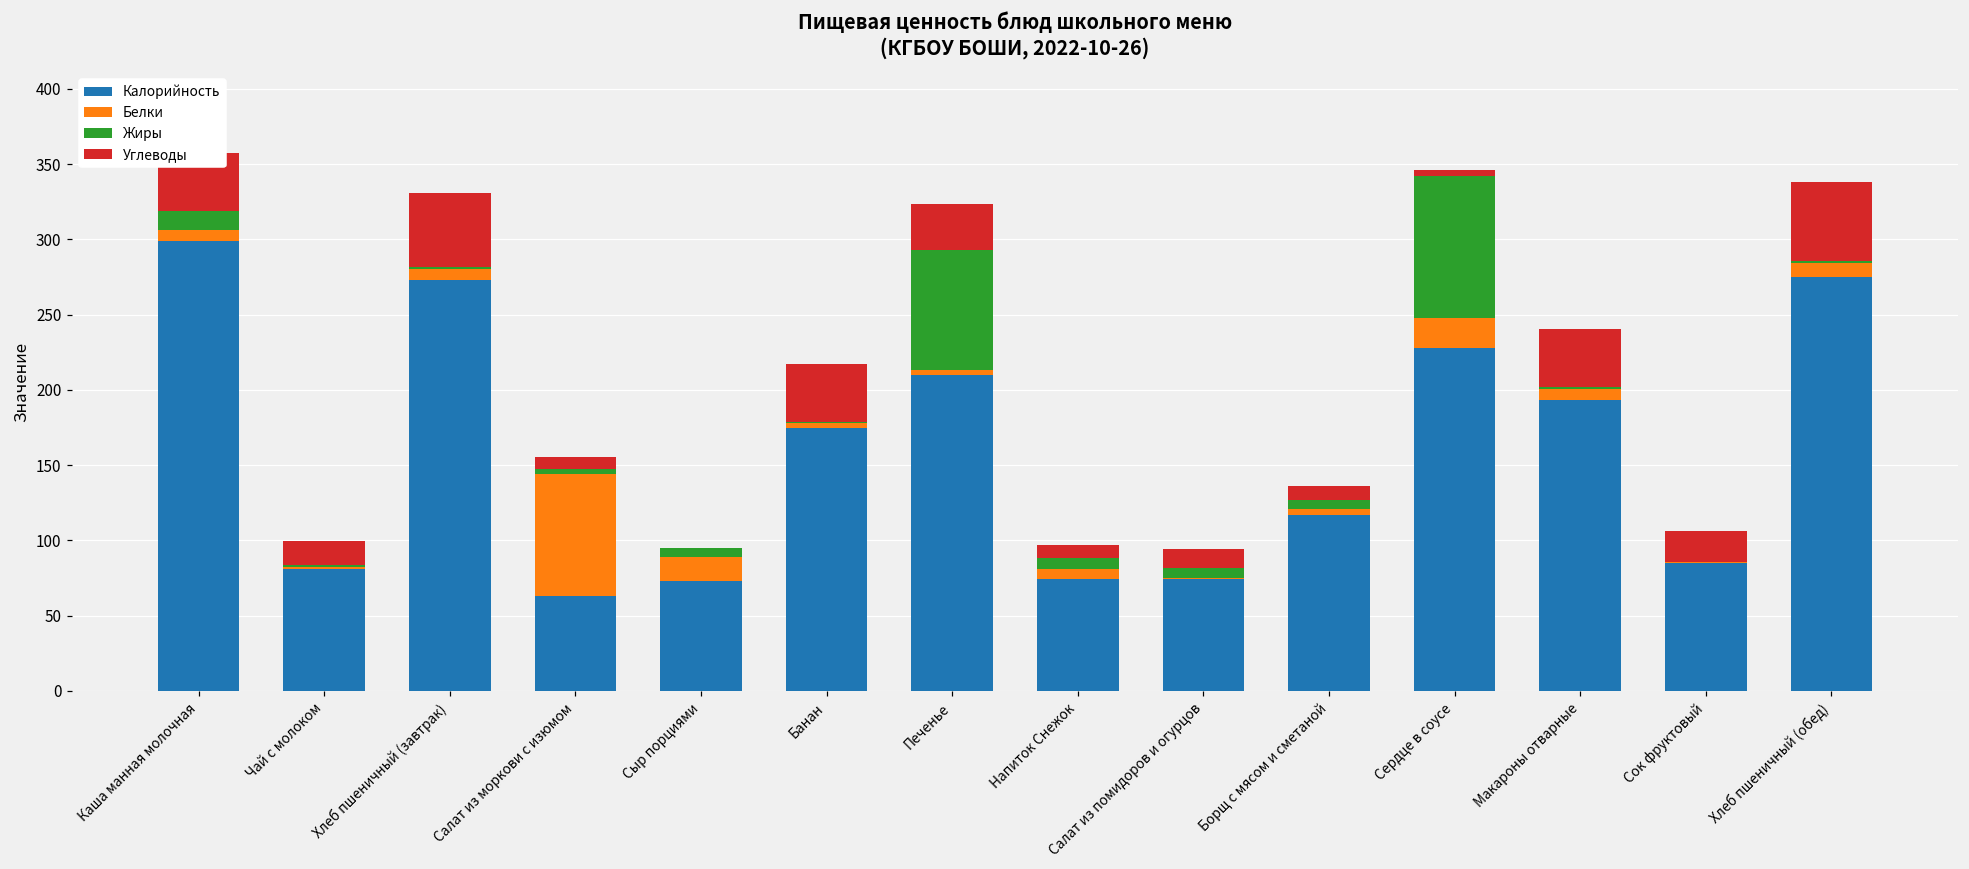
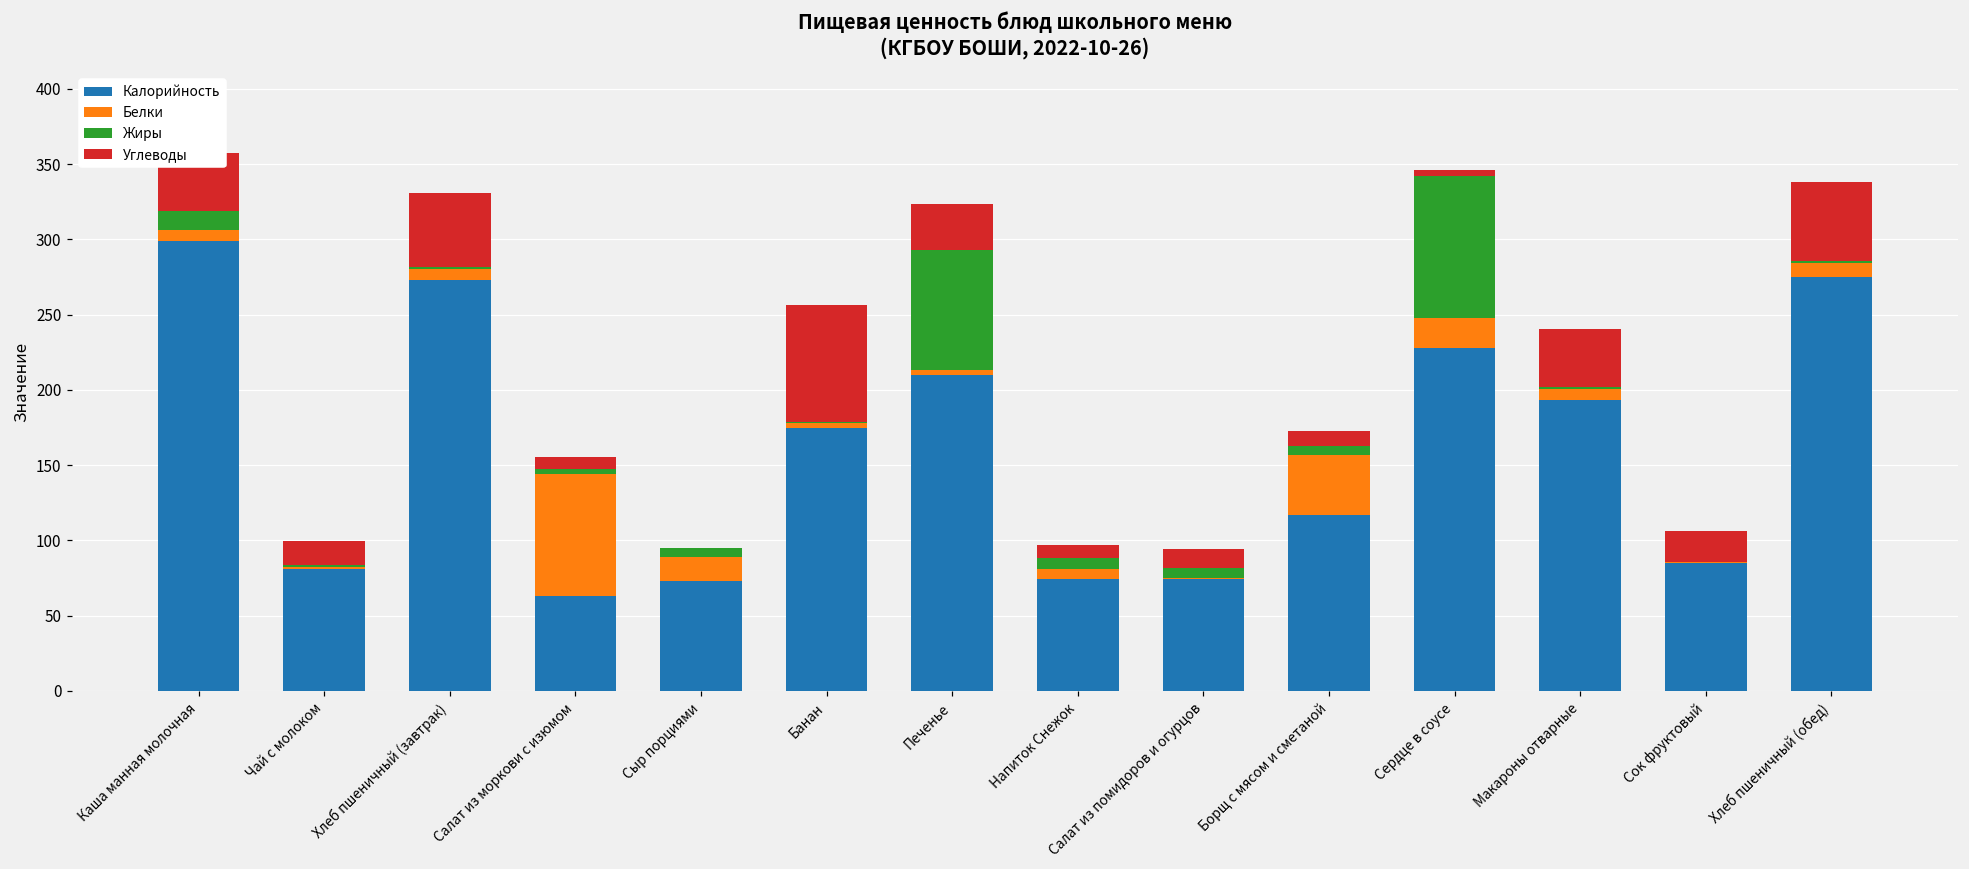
Углеводы, Банан: 38 -> 78
Белки, Борщ с мясом и сметаной: 4 -> 40
